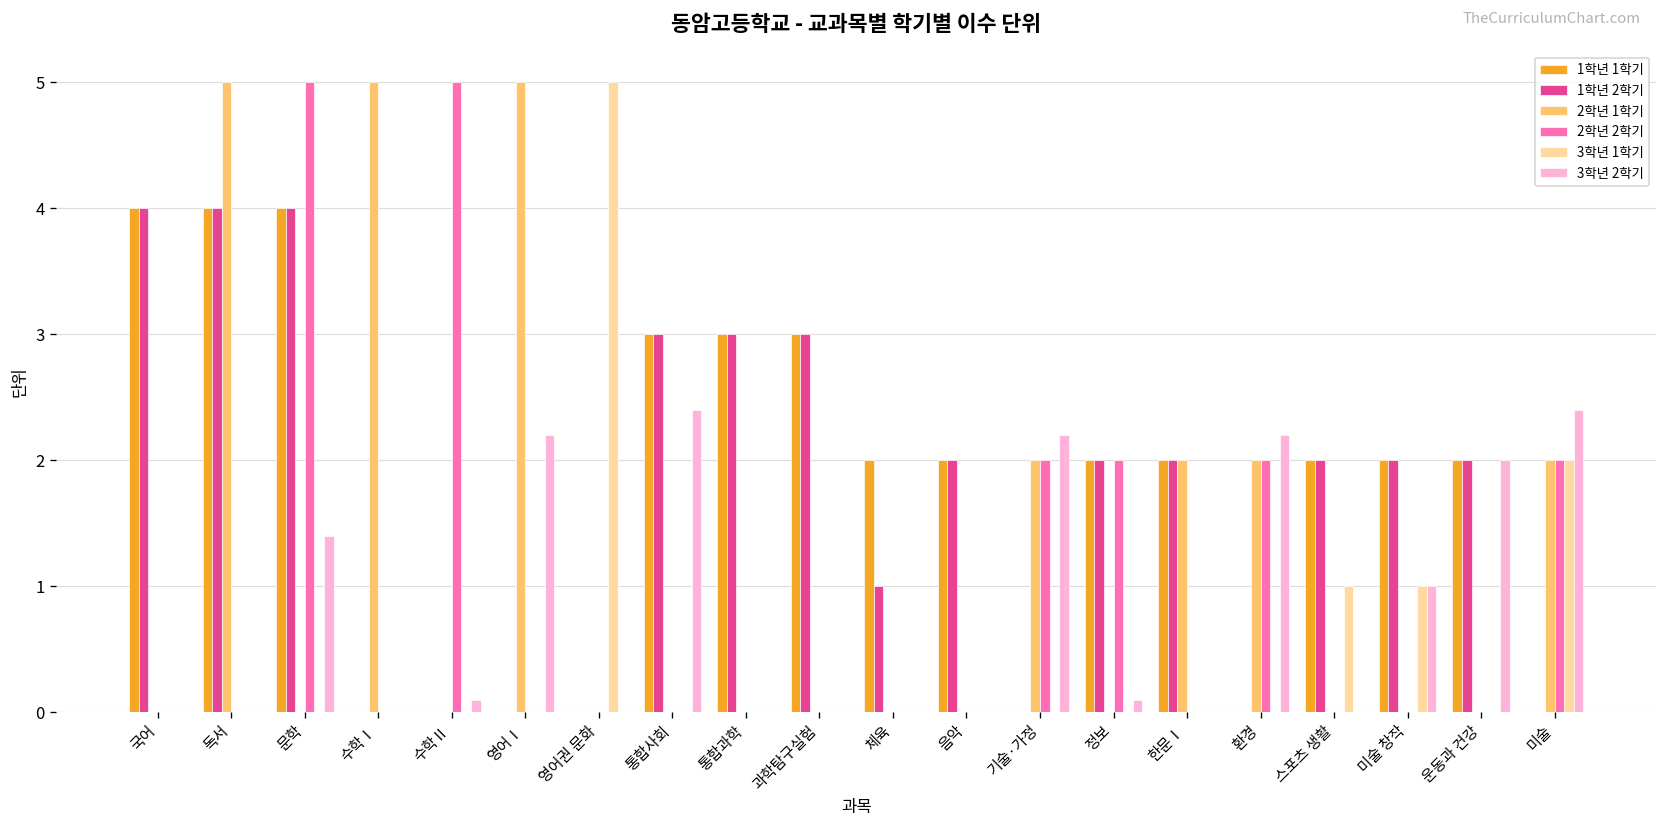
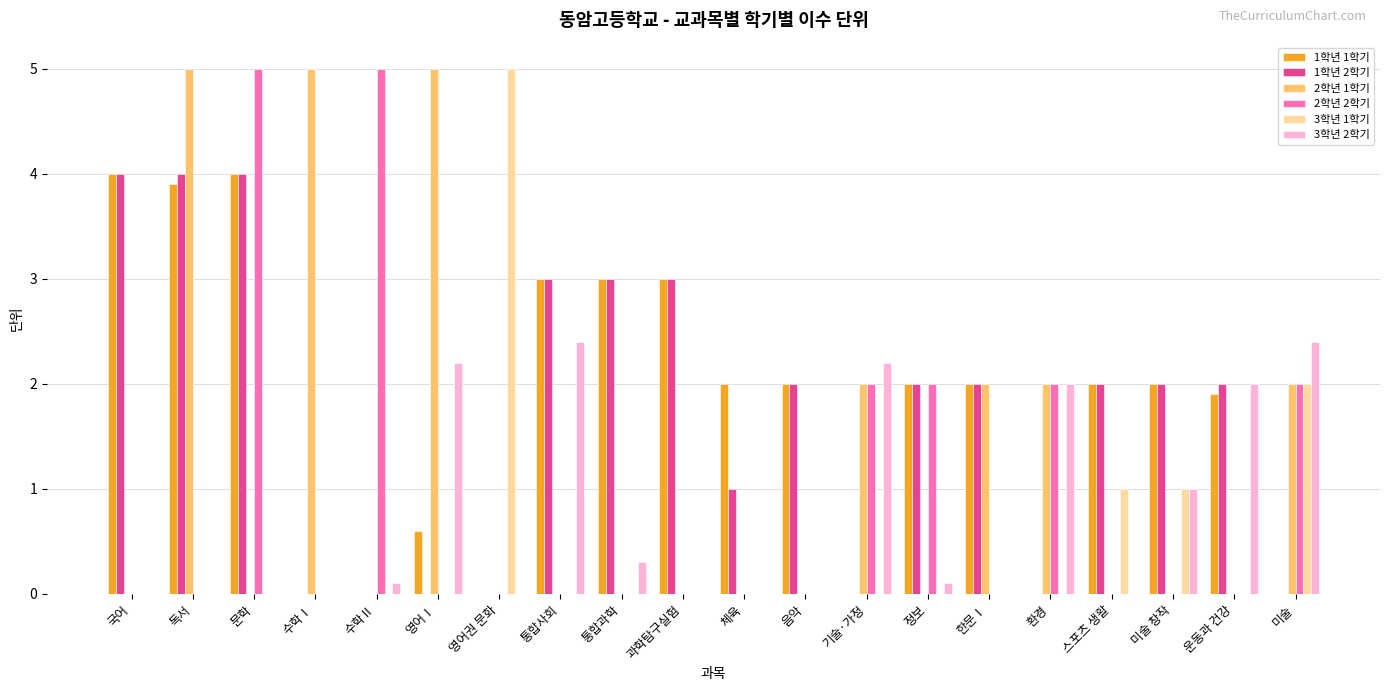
1학년 1학기, 독서: 4.0 -> 3.9
3학년 2학기, 문학: 1.4 -> 0.0
1학년 1학기, 영어Ⅰ: 0.0 -> 0.6
3학년 2학기, 통합과학: 0.0 -> 0.3
3학년 2학기, 환경: 2.2 -> 2.0
1학년 1학기, 운동과 건강: 2.0 -> 1.9
